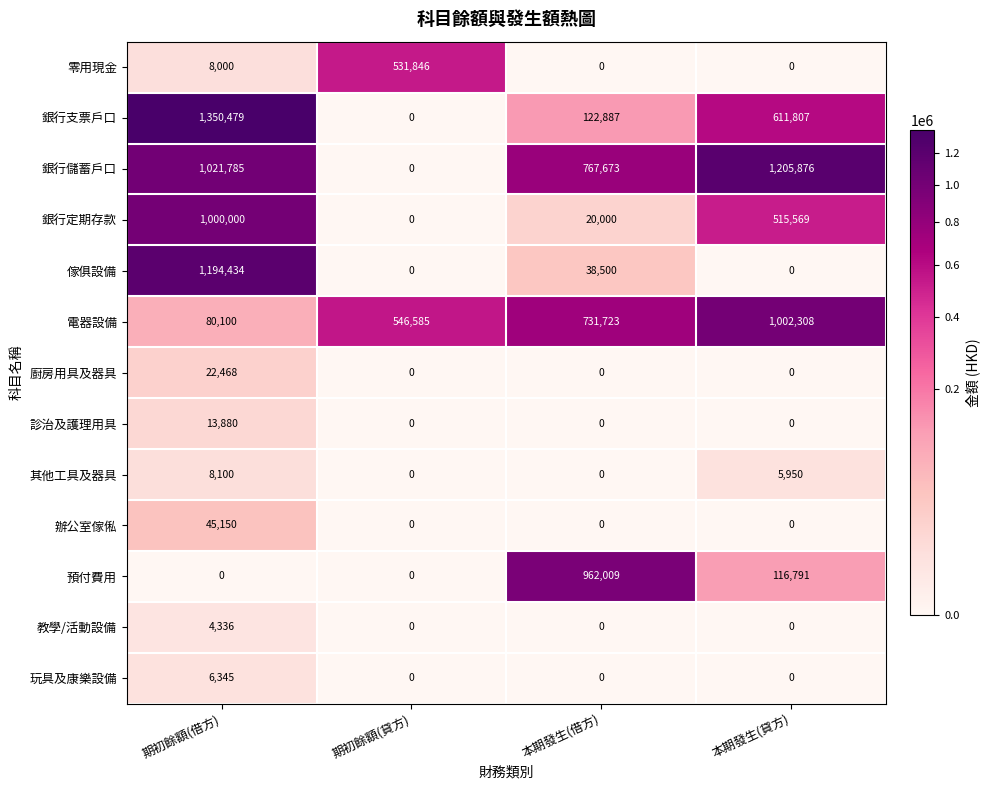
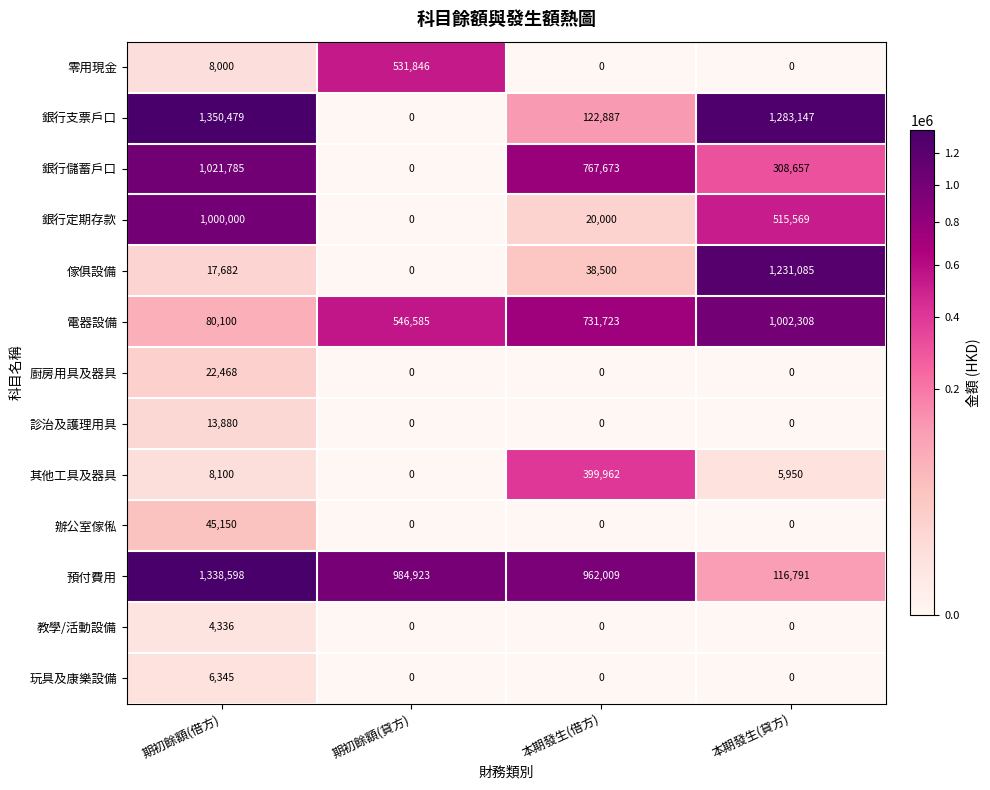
銀行支票戶口, 本期發生(貸方): 611,807 -> 1,283,147
銀行儲蓄戶口, 本期發生(貸方): 1,205,876 -> 308,657
傢俱設備, 期初餘額(借方): 1,194,434 -> 17,682
傢俱設備, 本期發生(貸方): 0 -> 1,231,085
其他工具及器具, 本期發生(借方): 0 -> 399,962
預付費用, 期初餘額(借方): 0 -> 1,338,598
預付費用, 期初餘額(貸方): 0 -> 984,923
